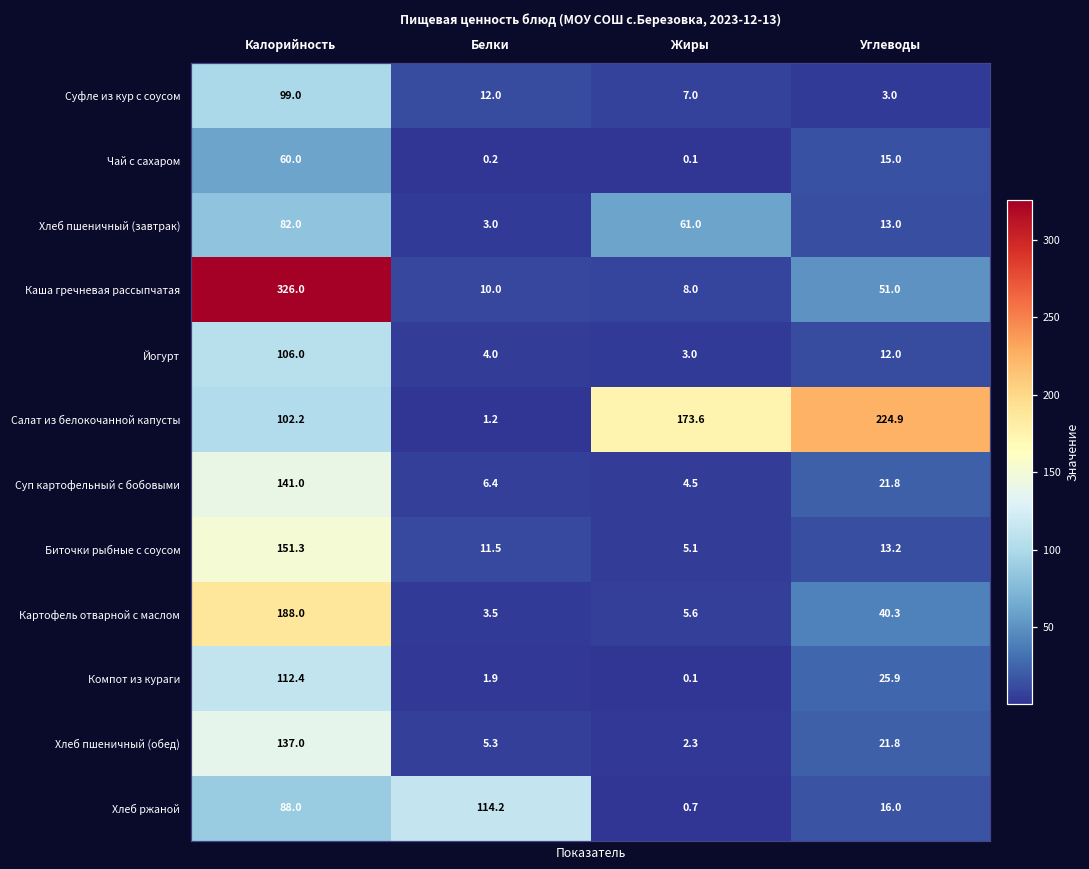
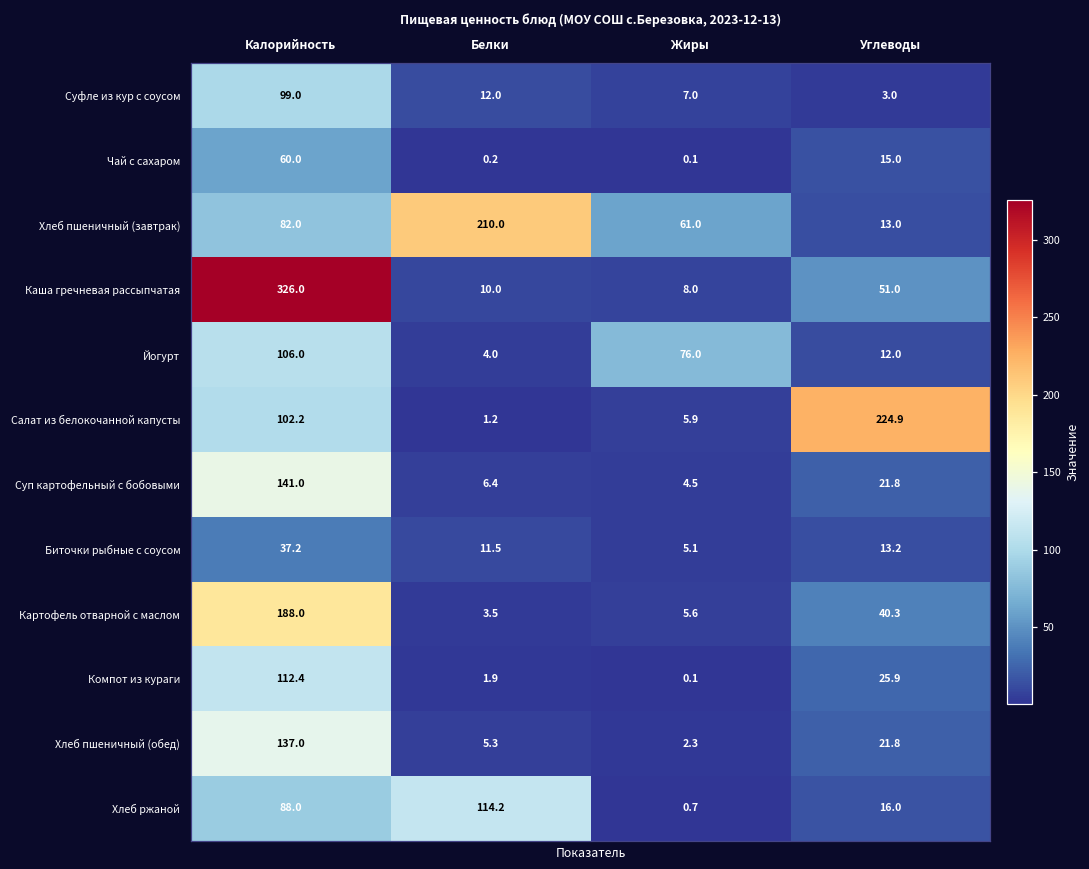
Хлеб пшеничный (завтрак), Белки: 3.0 -> 210.0
Йогурт, Жиры: 3.0 -> 76.0
Салат из белокочанной капусты, Жиры: 173.6 -> 5.9
Биточки рыбные с соусом, Калорийность: 151.3 -> 37.2
